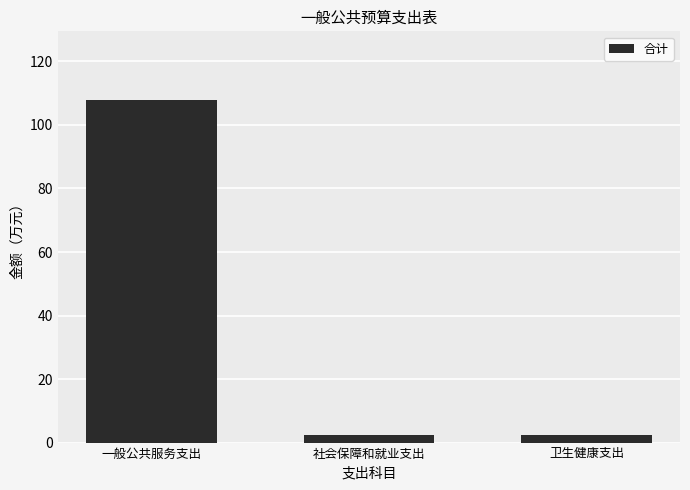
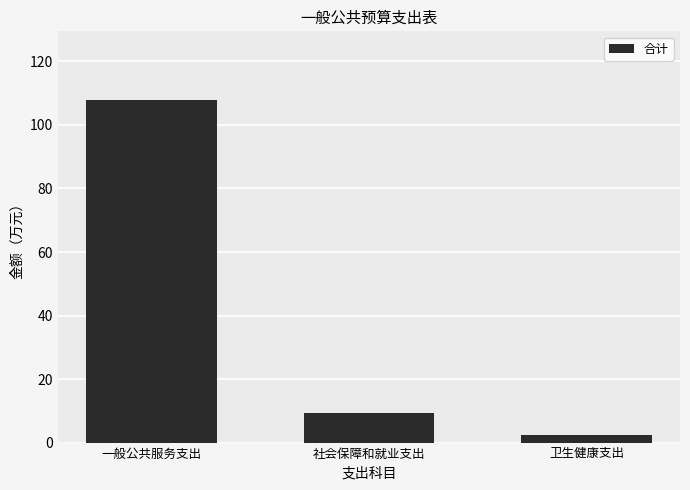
社会保障和就业支出: 2 -> 9
